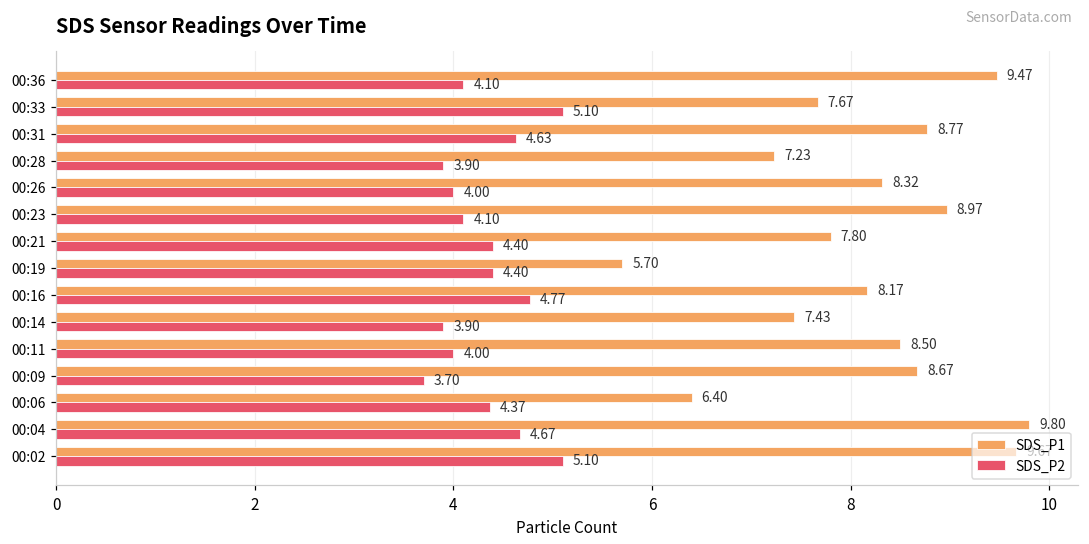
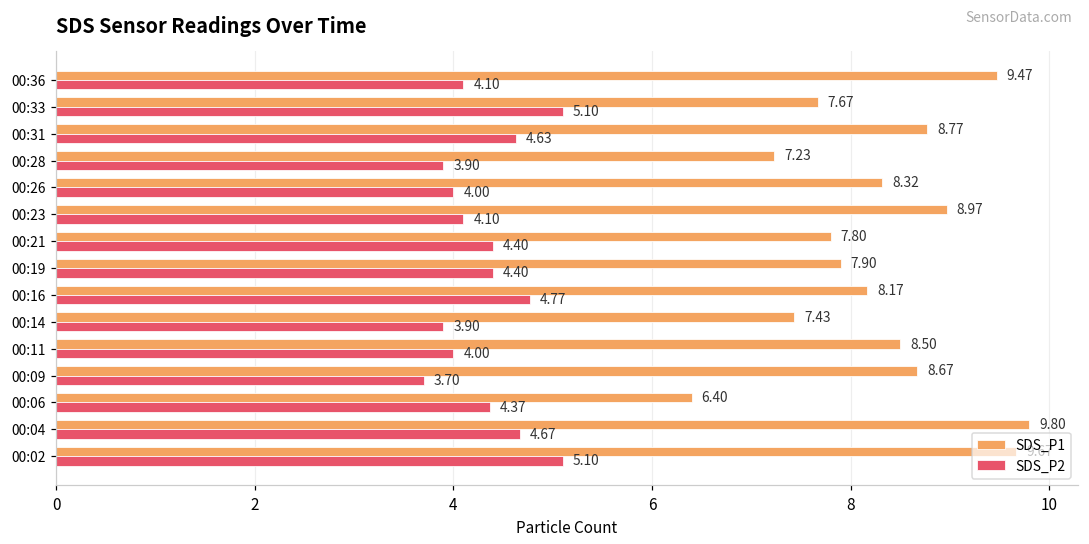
SDS_P1, 00:19: 5.70 -> 7.90
